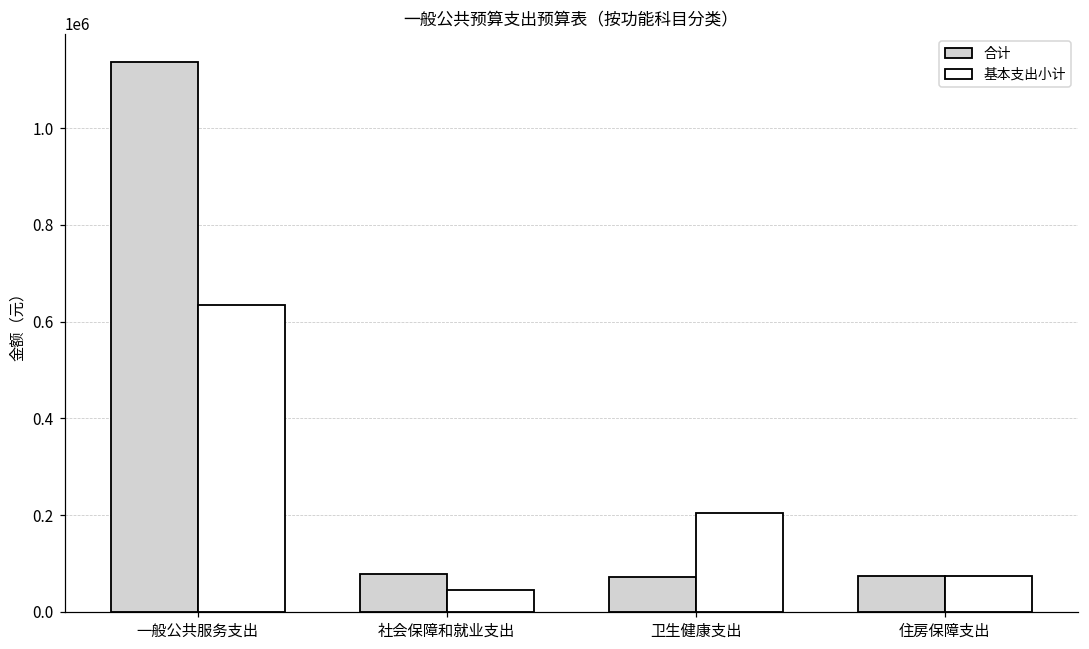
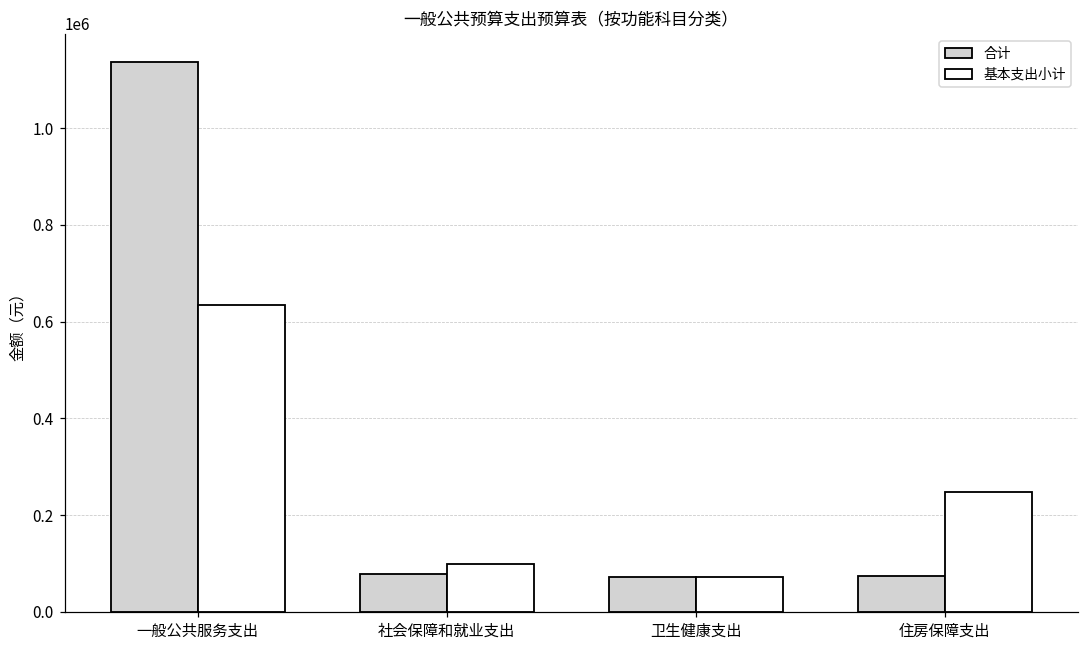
基本支出小计, 社会保障和就业支出: 50000 -> 100000
基本支出小计, 卫生健康支出: 200000 -> 70000
基本支出小计, 住房保障支出: 70000 -> 250000
